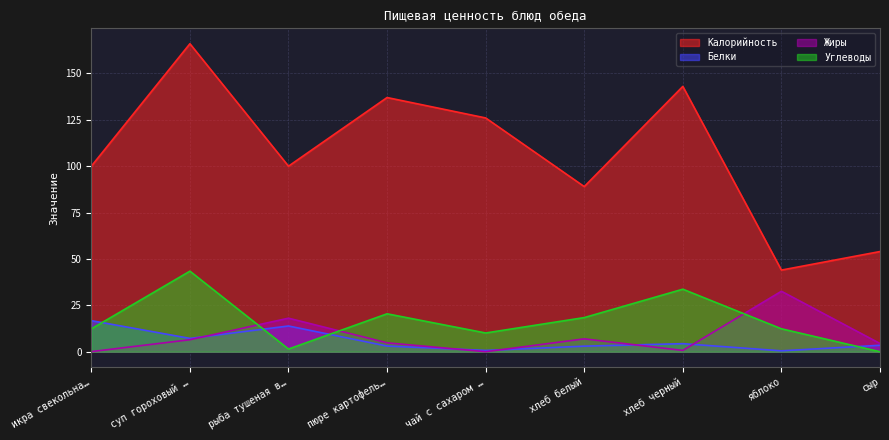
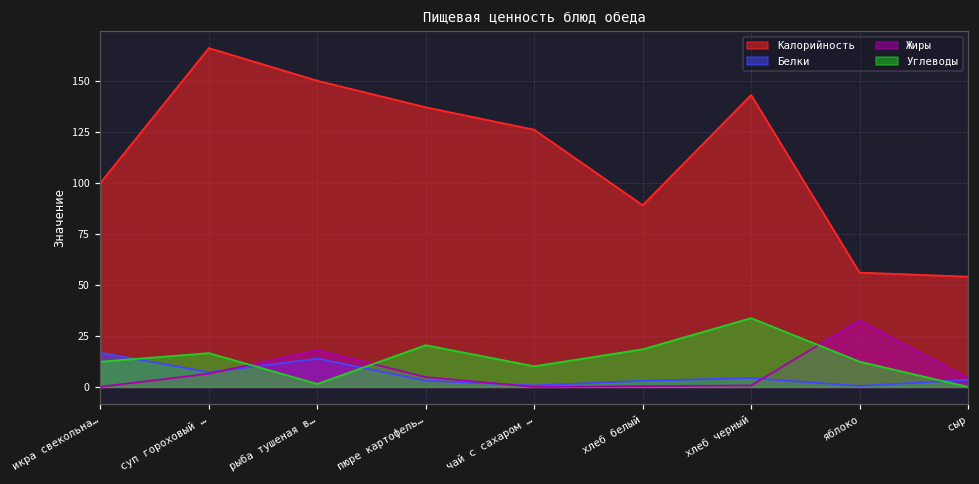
Углеводы, суп гороховый …: 43 -> 17
Калорийность, рыба тушеная в…: 100 -> 150
Жиры, хлеб белый: 7 -> 0
Калорийность, яблоко: 44 -> 56
